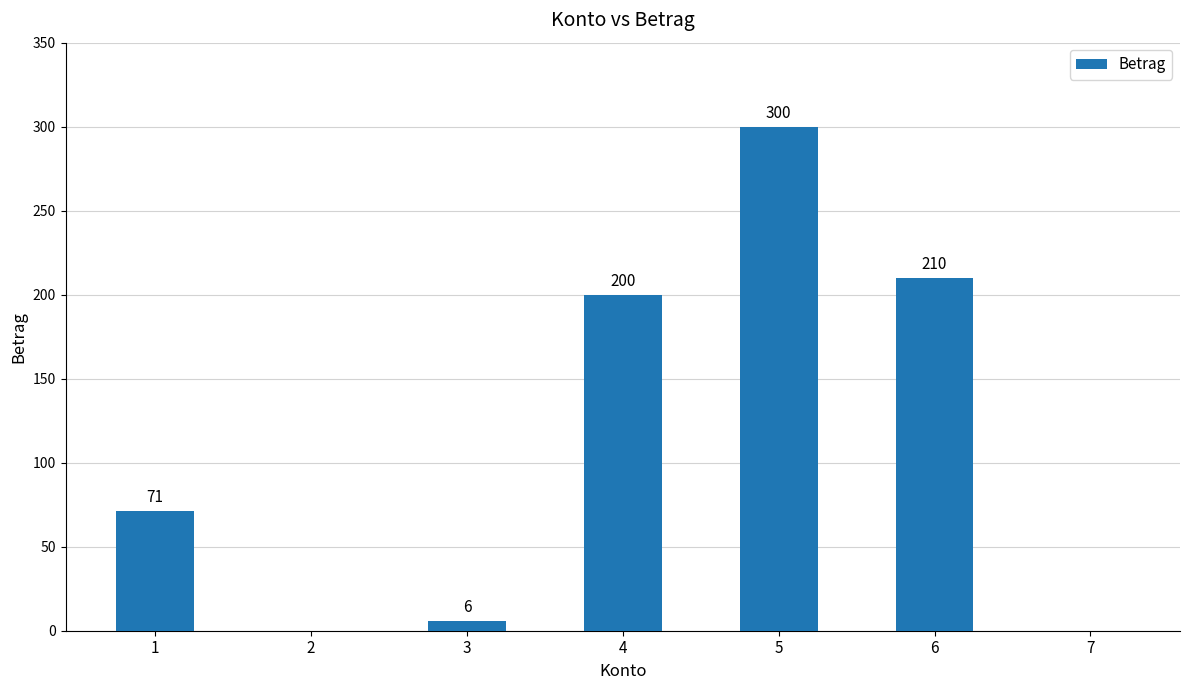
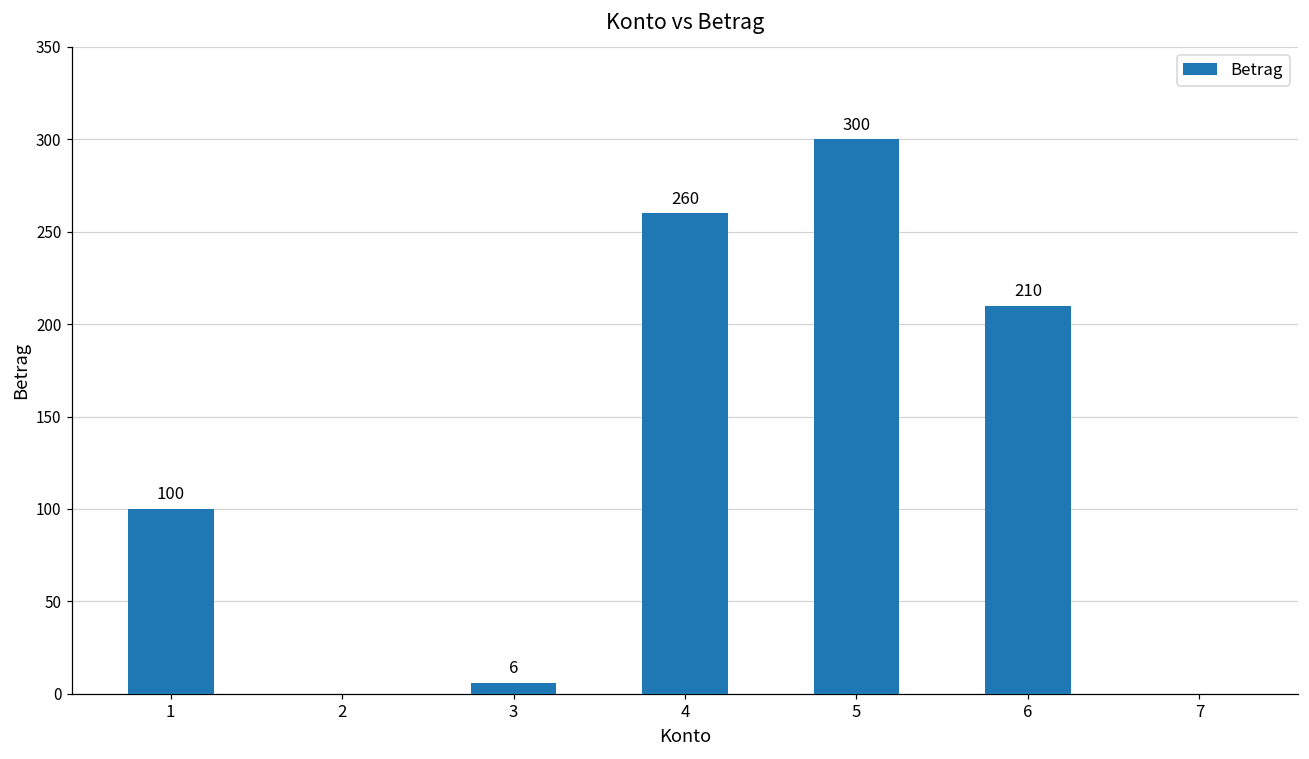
1: 71 -> 100
4: 200 -> 260
